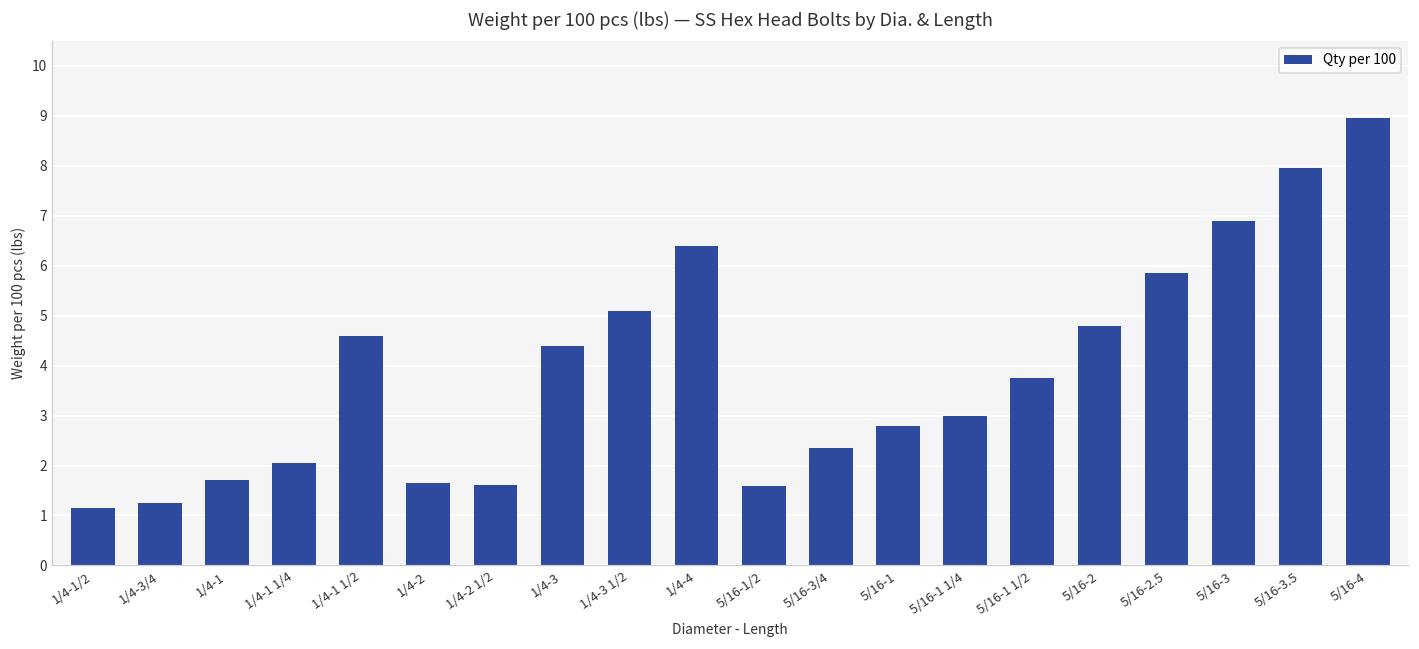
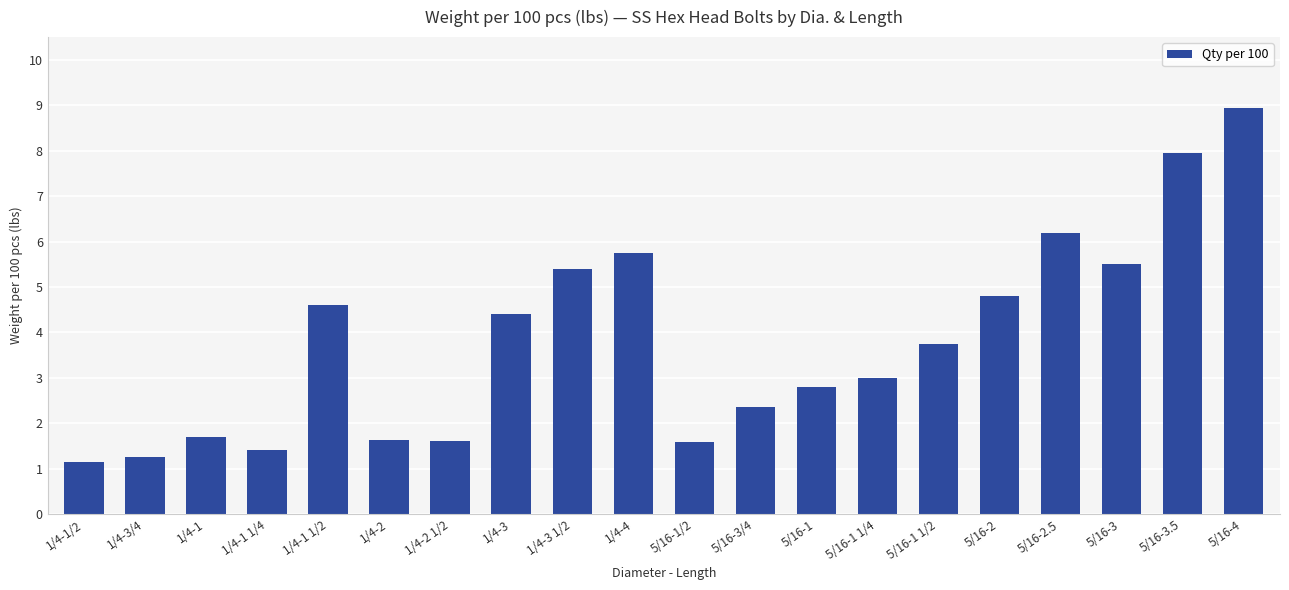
1/4-1 1/4: 2.1 -> 1.4
1/4-3 1/2: 5.1 -> 5.4
1/4-4: 6.4 -> 5.8
5/16-2.5: 5.9 -> 6.2
5/16-3: 6.9 -> 5.5
